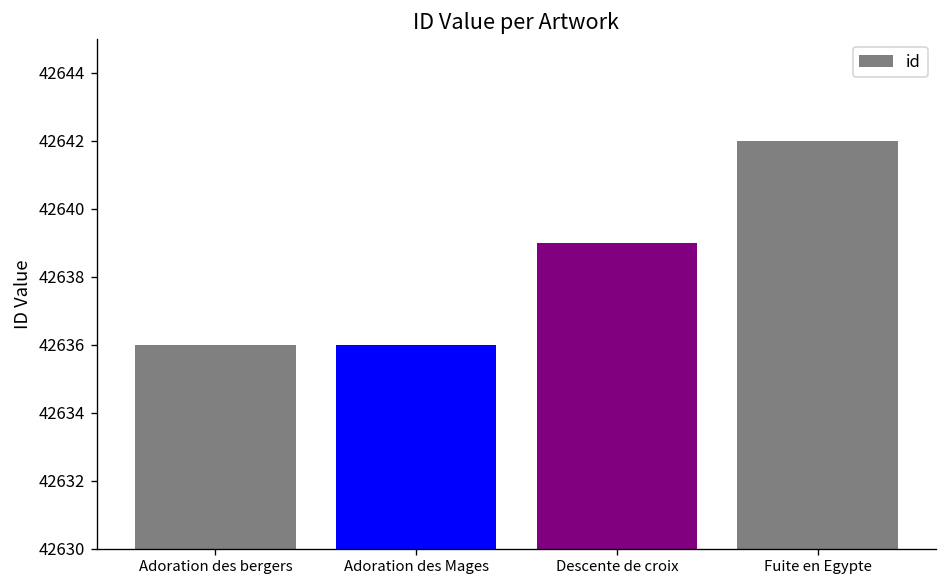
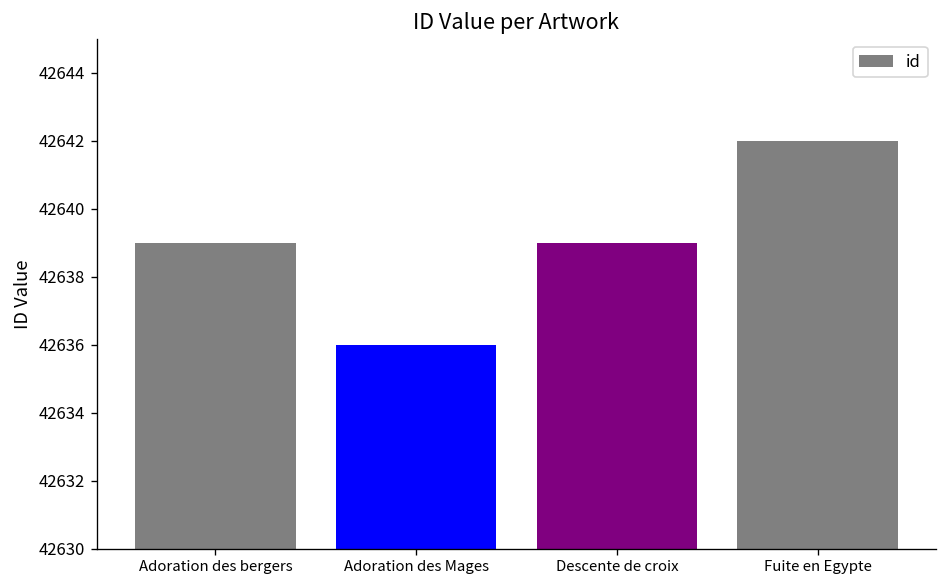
Adoration des bergers: 42636 -> 42639
